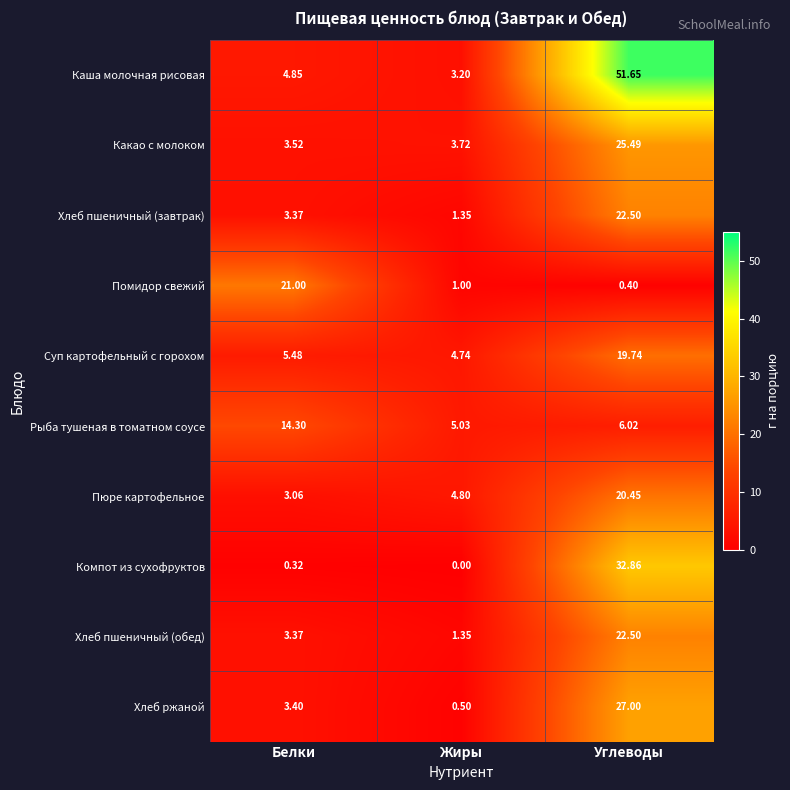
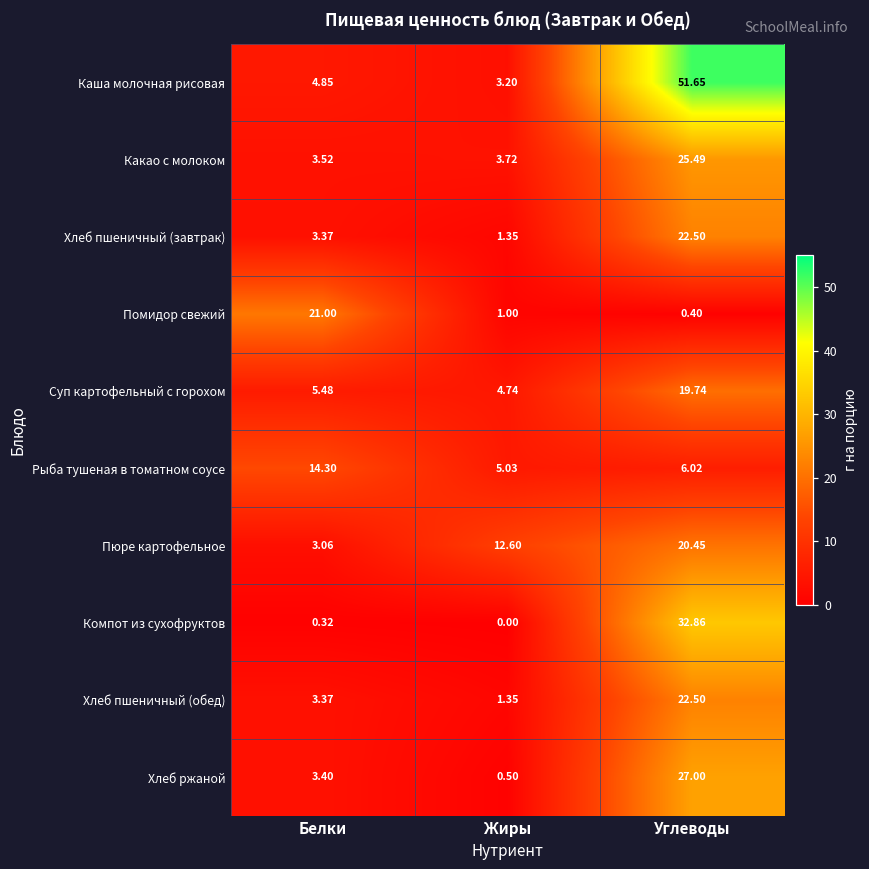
Пюре картофельное, Жиры: 4.80 -> 12.60
